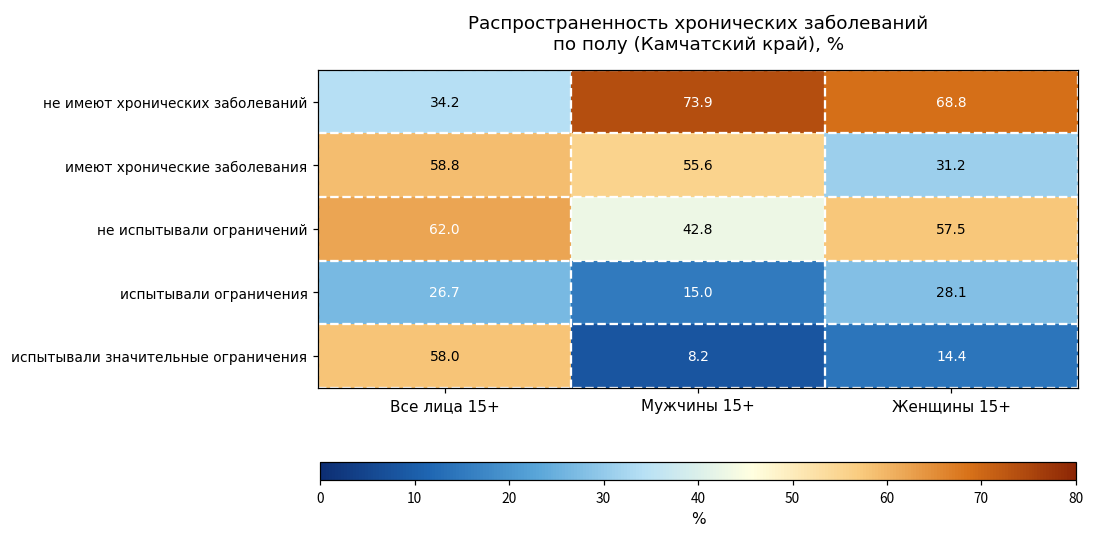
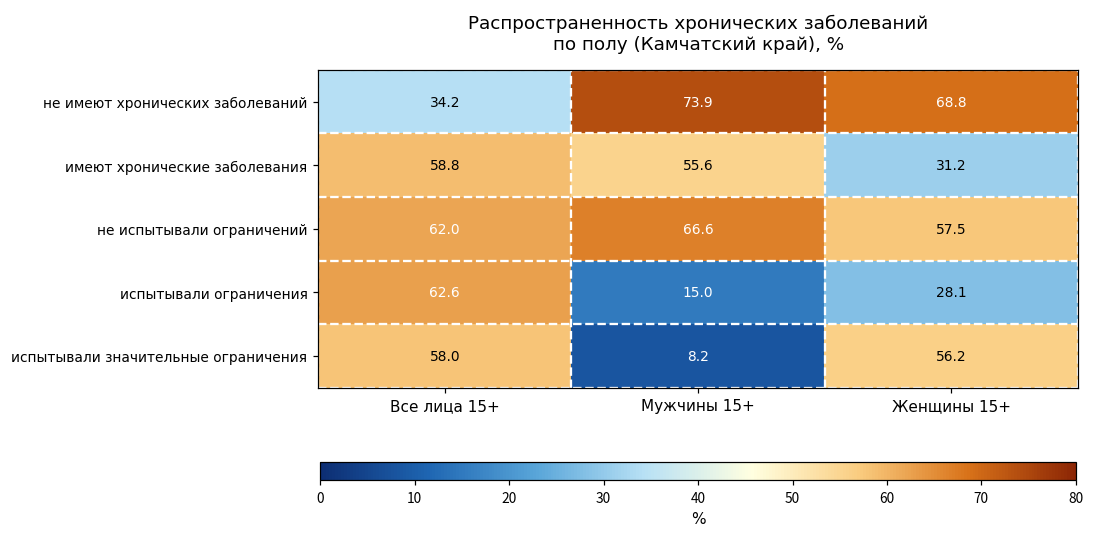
не испытывали ограничений, Мужчины 15+: 42.8 -> 66.6
испытывали ограничения, Все лица 15+: 26.7 -> 62.6
испытывали значительные ограничения, Женщины 15+: 14.4 -> 56.2
